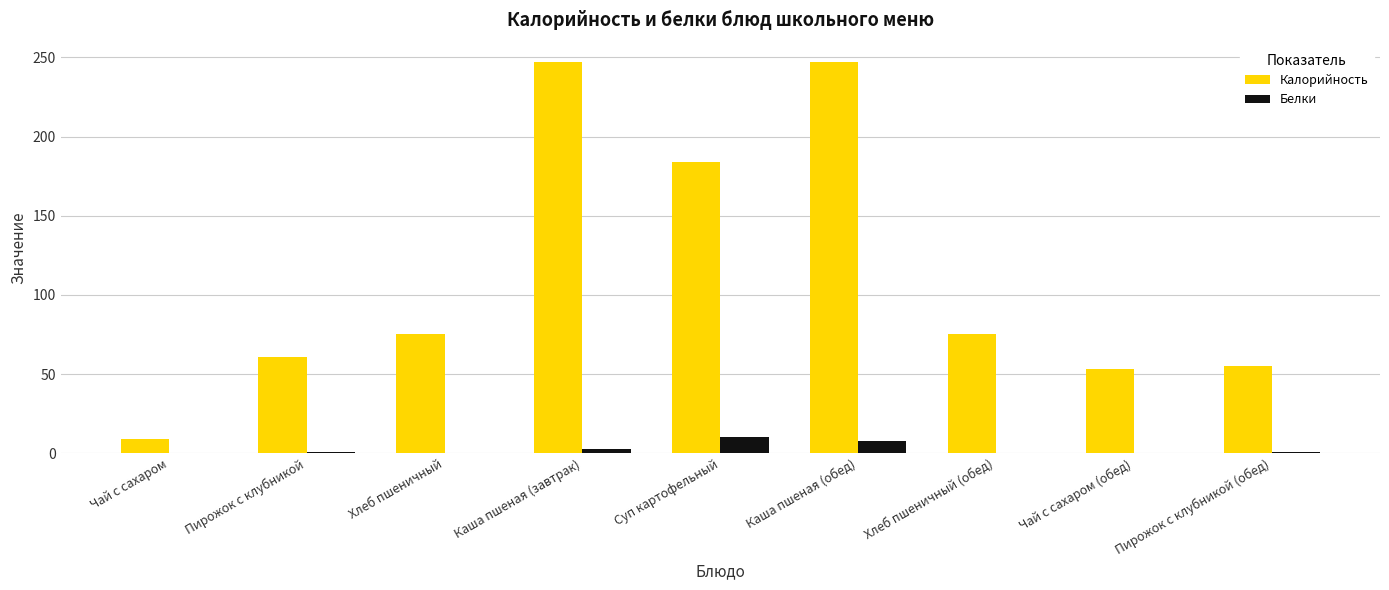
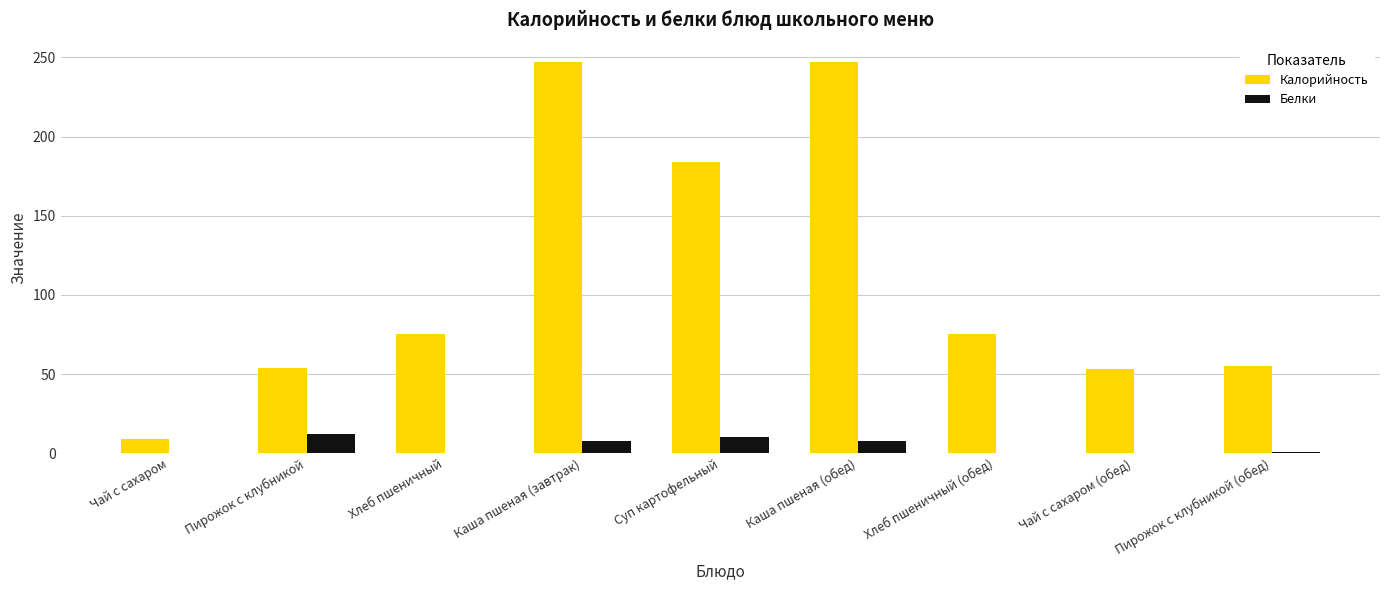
Калорийность, Пирожок с клубникой: 61 -> 54
Белки, Пирожок с клубникой: 1 -> 12
Белки, Каша пшеная (завтрак): 3 -> 8
